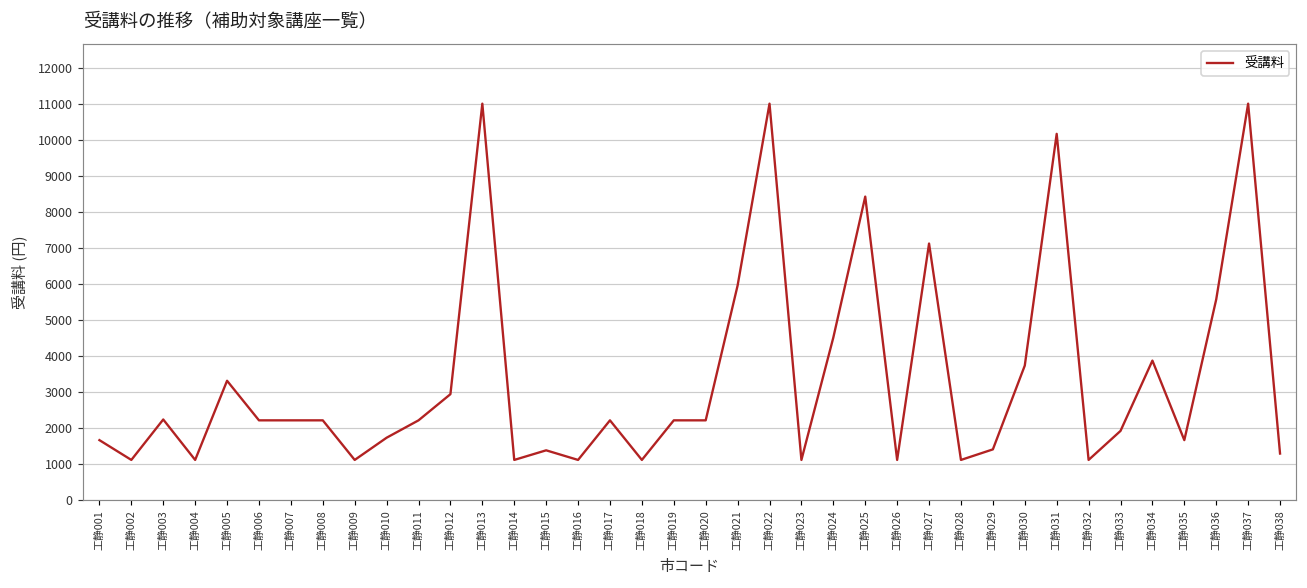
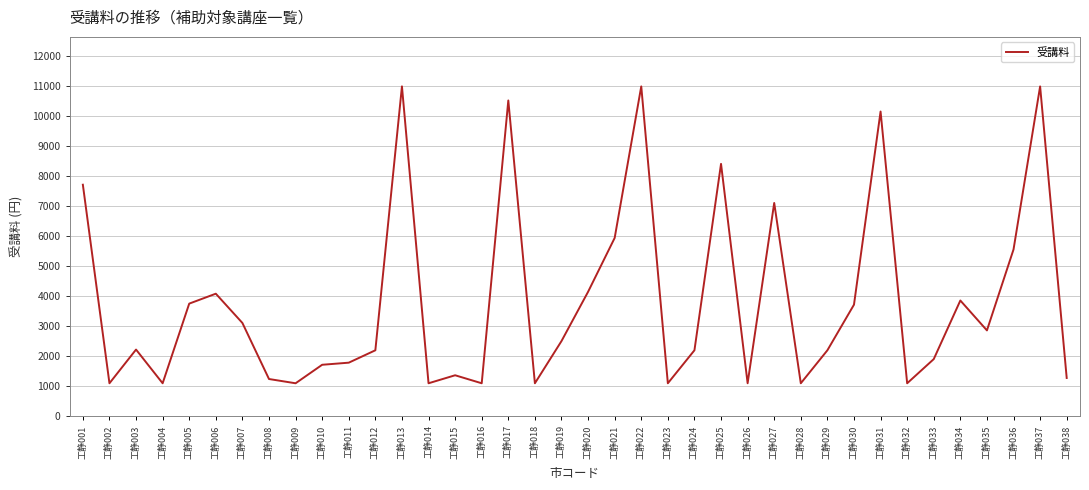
工静001: 1700 -> 7700
工静005: 3300 -> 3800
工静006: 2200 -> 4100
工静007: 2200 -> 3100
工静008: 2200 -> 1200
工静011: 2200 -> 1800
工静012: 2900 -> 2200
工静017: 2200 -> 10500
工静019: 2200 -> 2500
工静020: 2200 -> 4200
工静024: 4500 -> 2200
工静029: 1400 -> 2200
工静035: 1700 -> 2900
